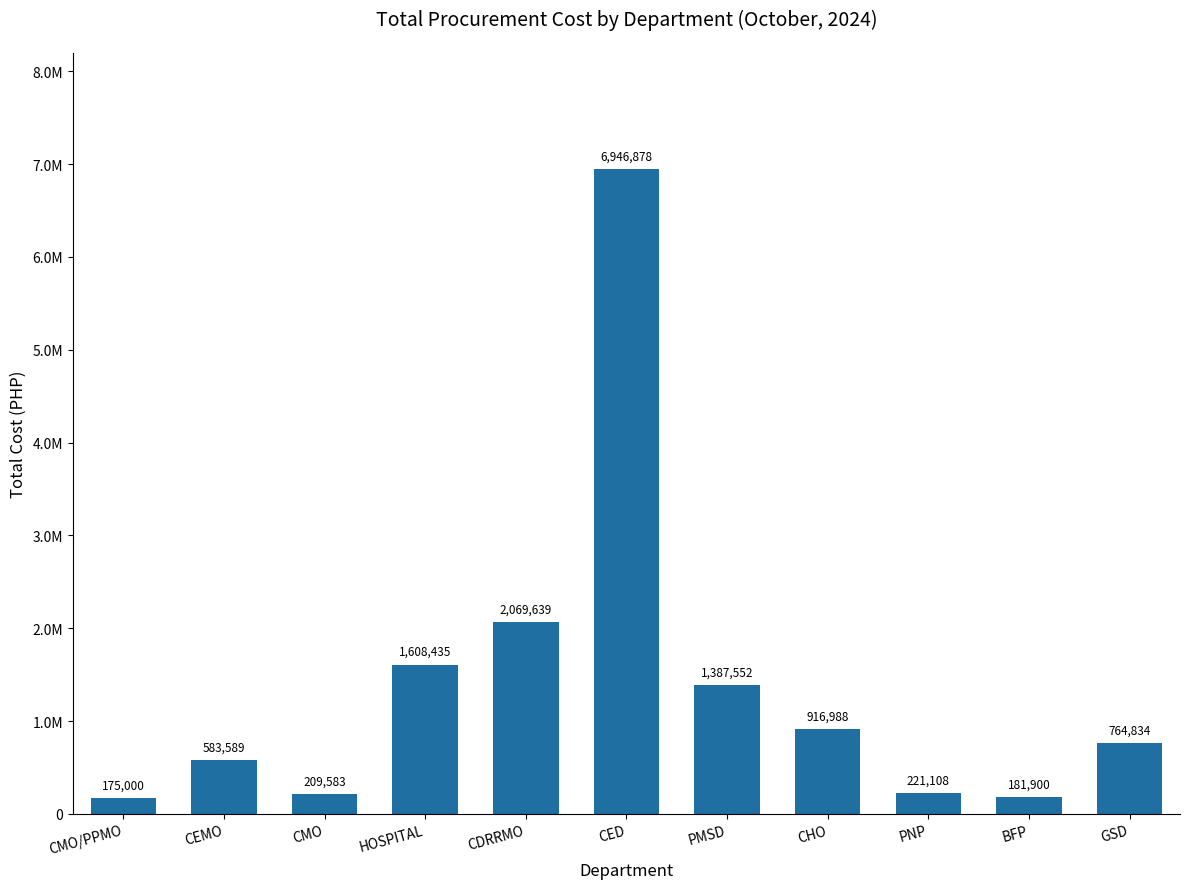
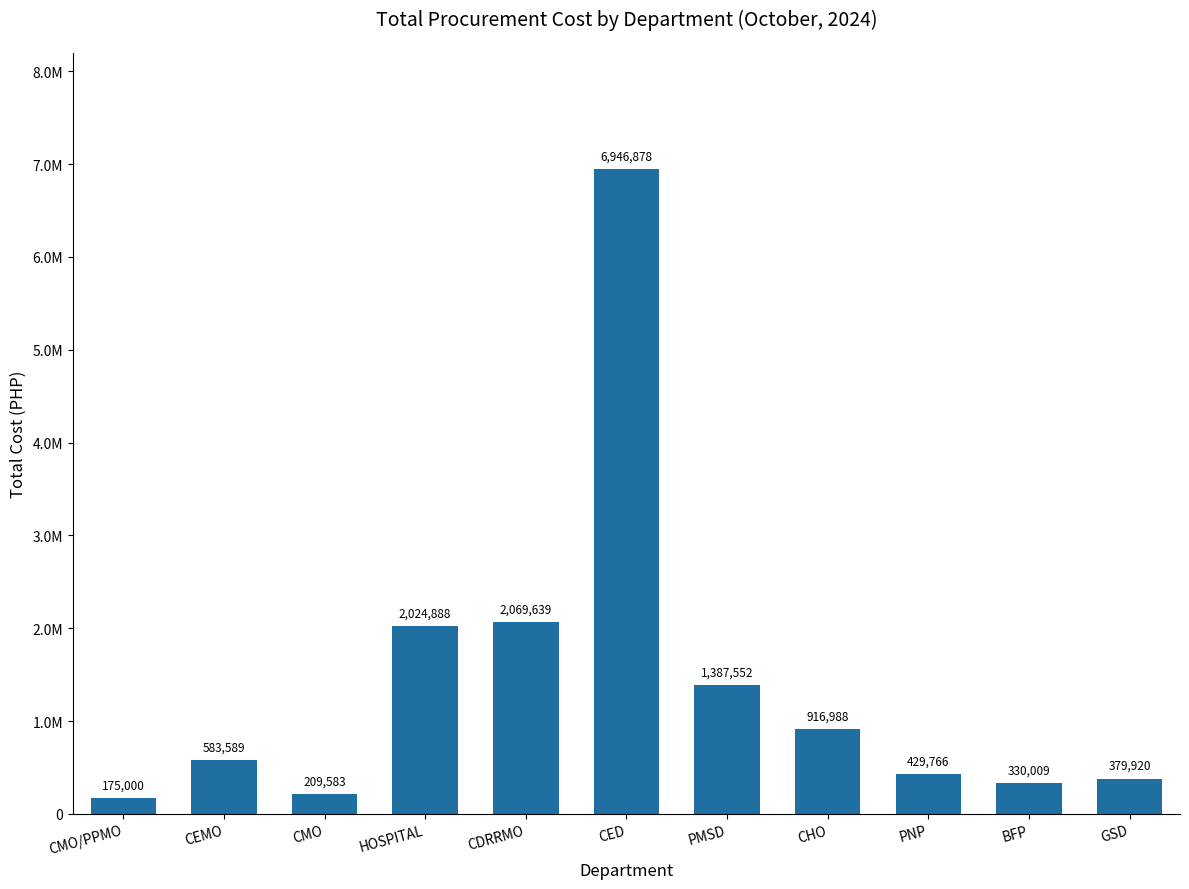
HOSPITAL: 1,608,435 -> 2,024,888
PNP: 221,108 -> 429,766
BFP: 181,900 -> 330,009
GSD: 764,834 -> 379,920
